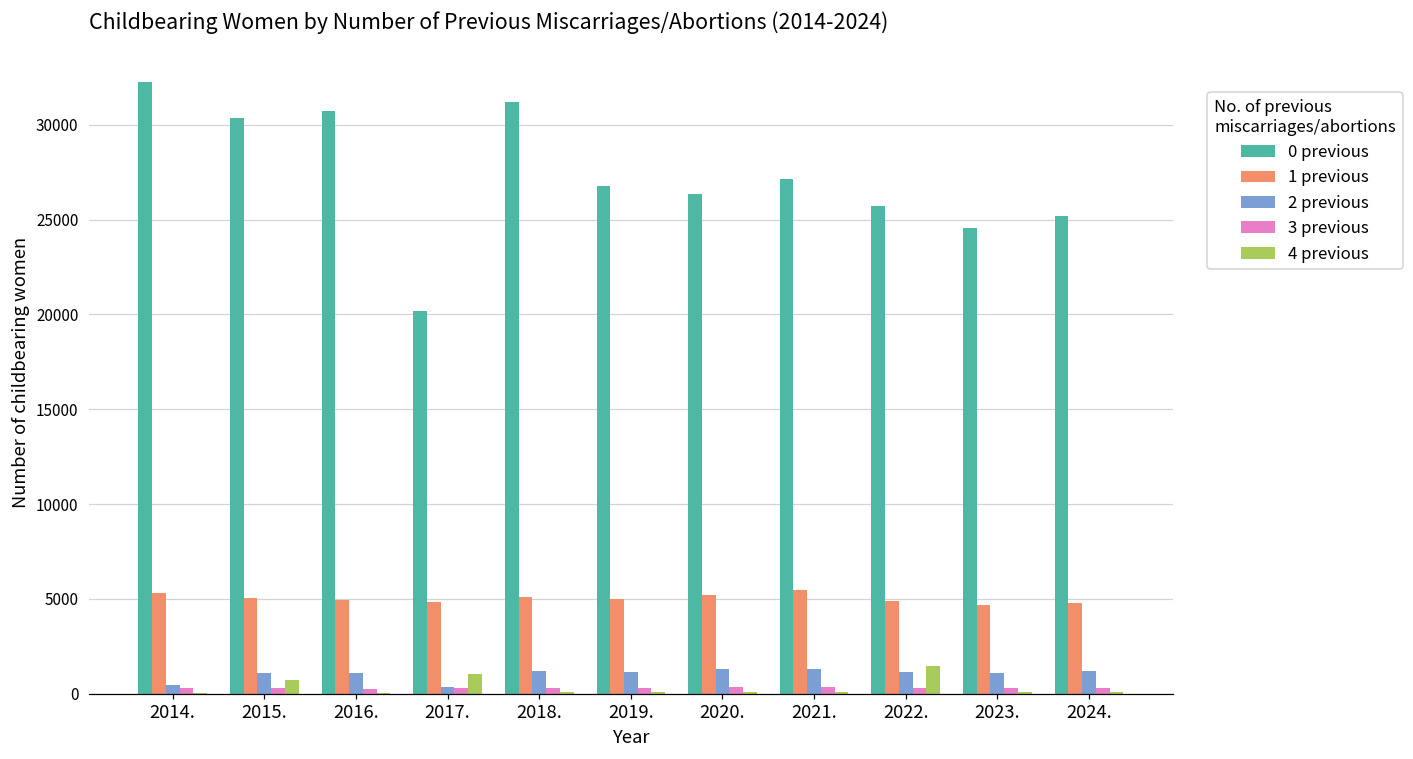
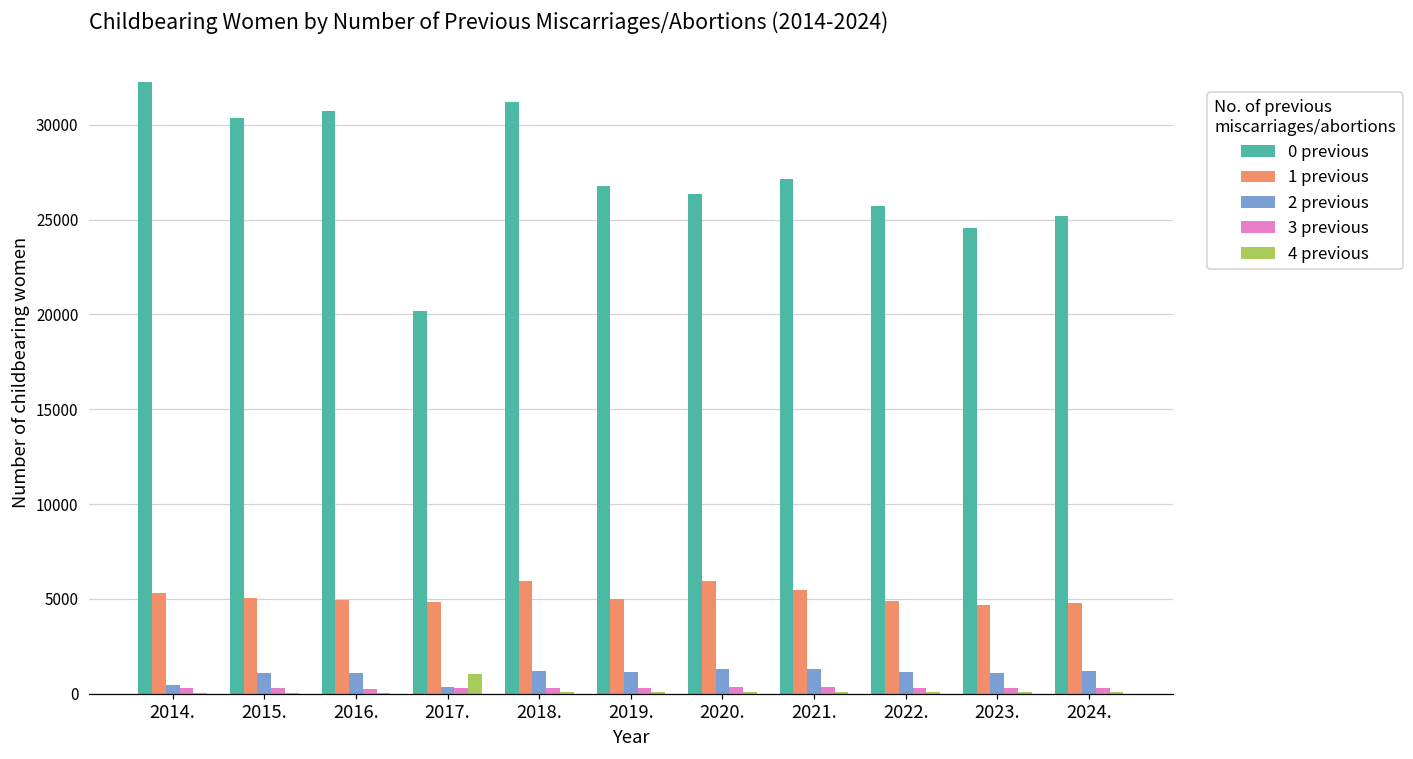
4 previous, 2015.: 700 -> 100
1 previous, 2018.: 5100 -> 6000
1 previous, 2020.: 5200 -> 5900
4 previous, 2022.: 1500 -> 100
